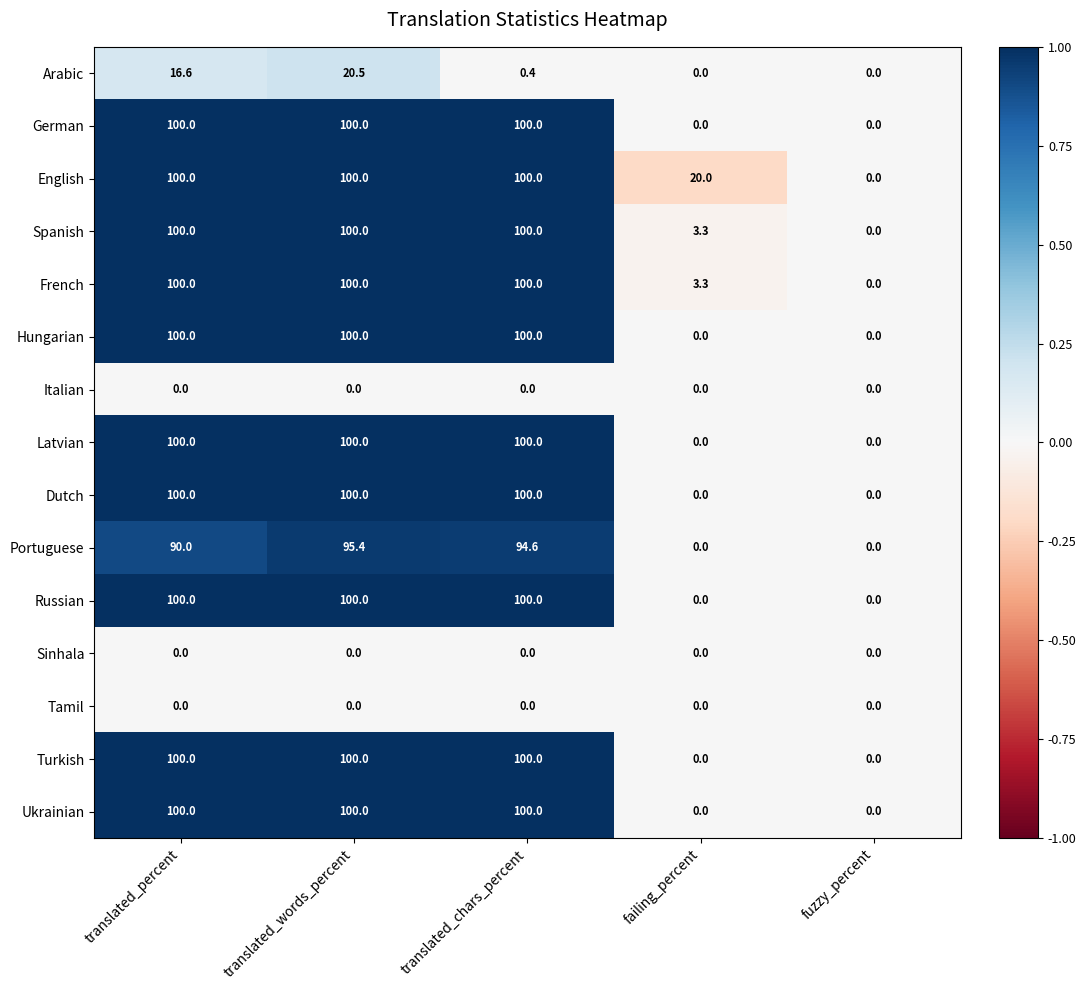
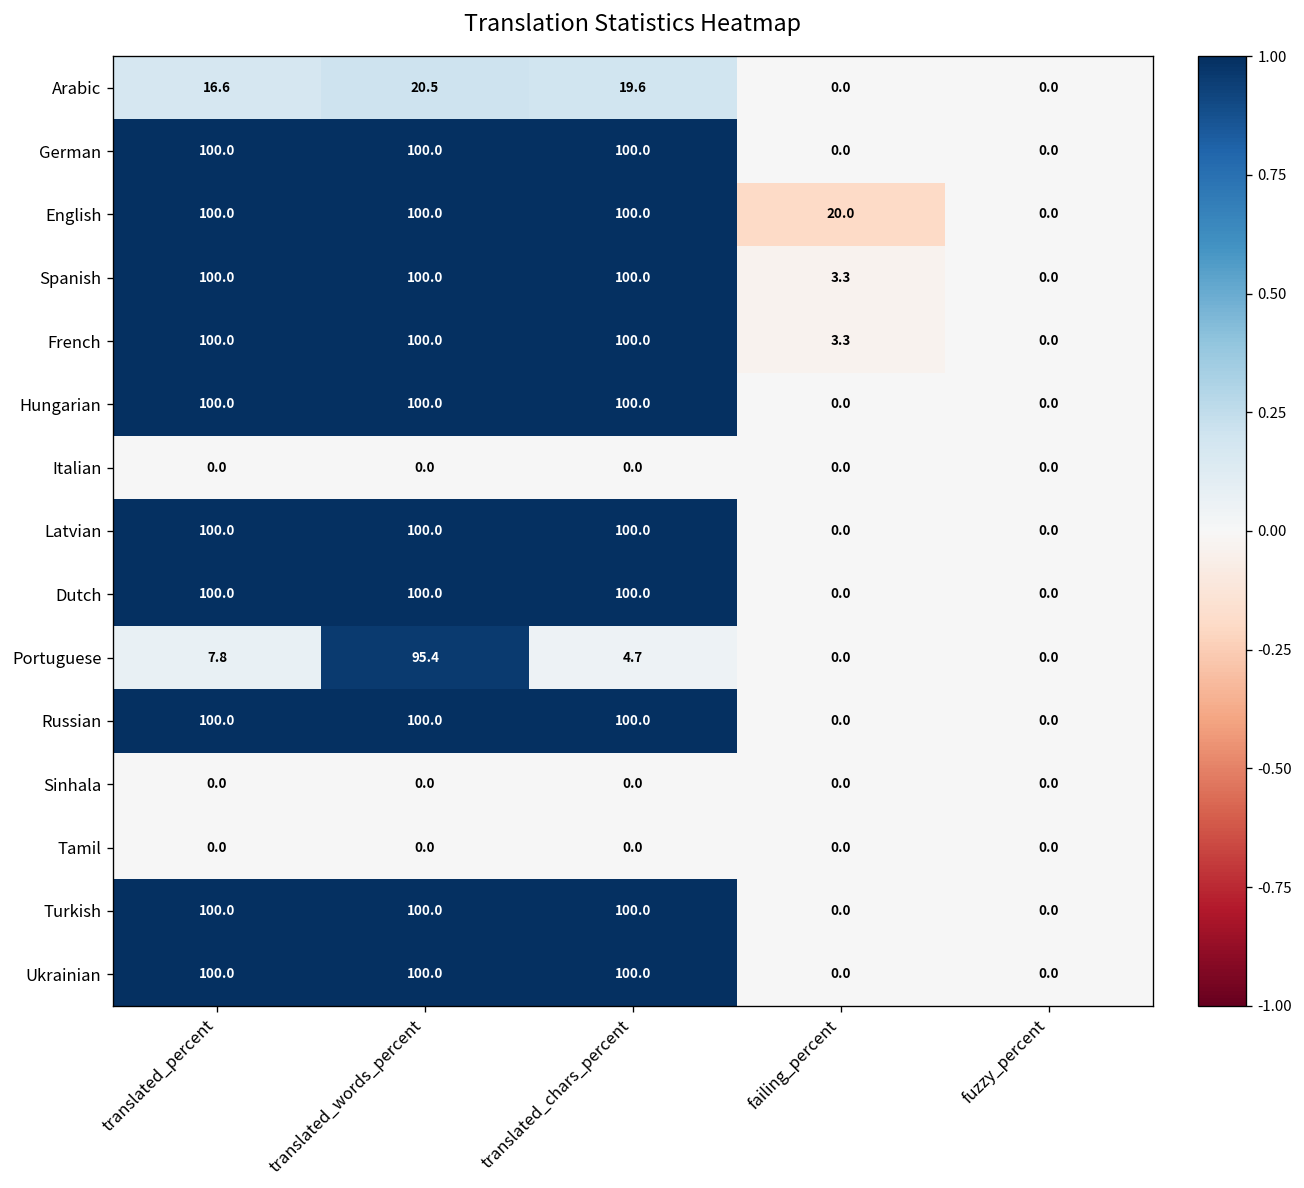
Arabic, translated_chars_percent: 0.4 -> 19.6
Portuguese, translated_percent: 90.0 -> 7.8
Portuguese, translated_chars_percent: 94.6 -> 4.7
